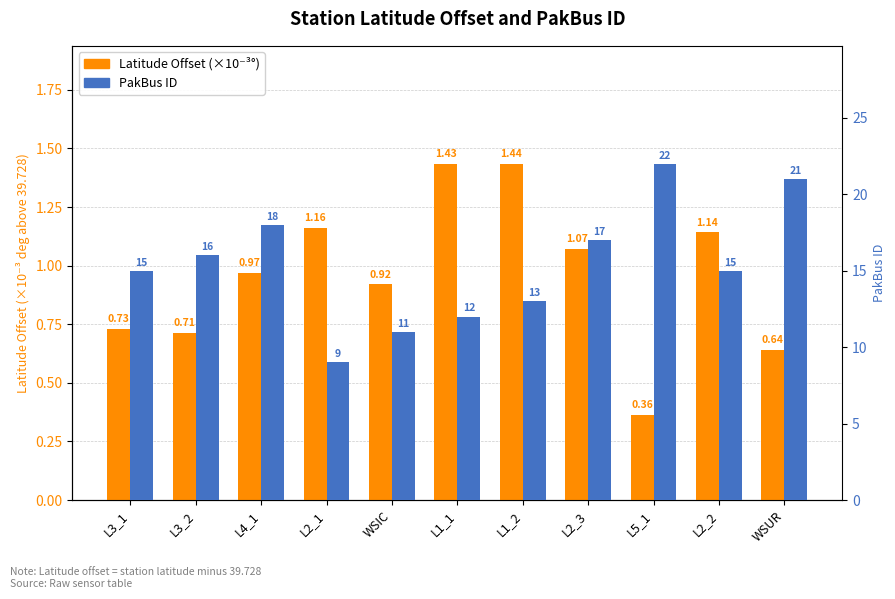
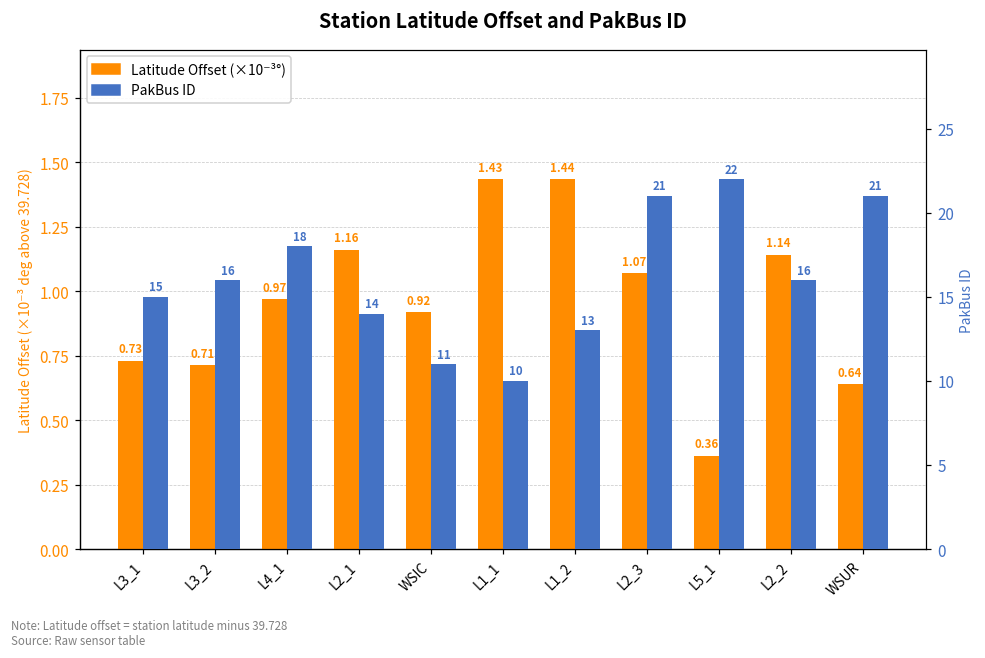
PakBus ID, L2_1: 9 -> 14
PakBus ID, L1_1: 12 -> 10
PakBus ID, L2_3: 17 -> 21
PakBus ID, L2_2: 15 -> 16
